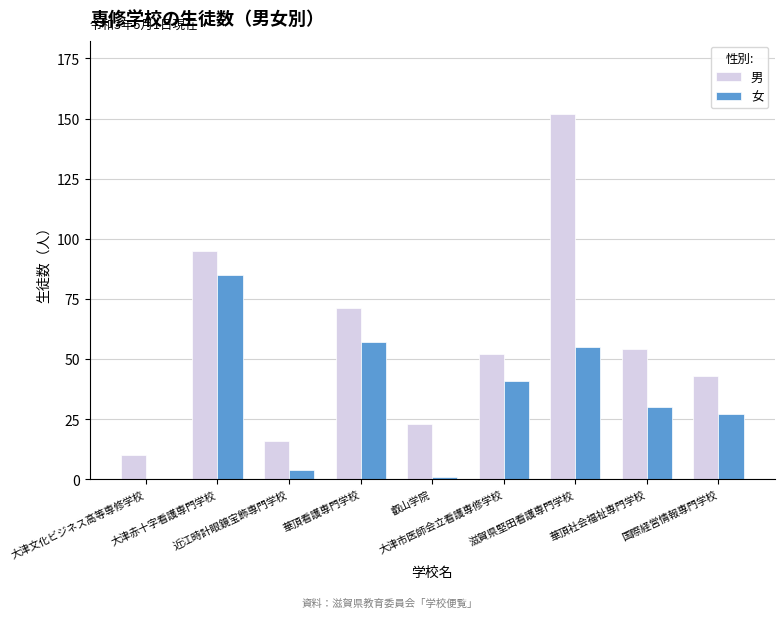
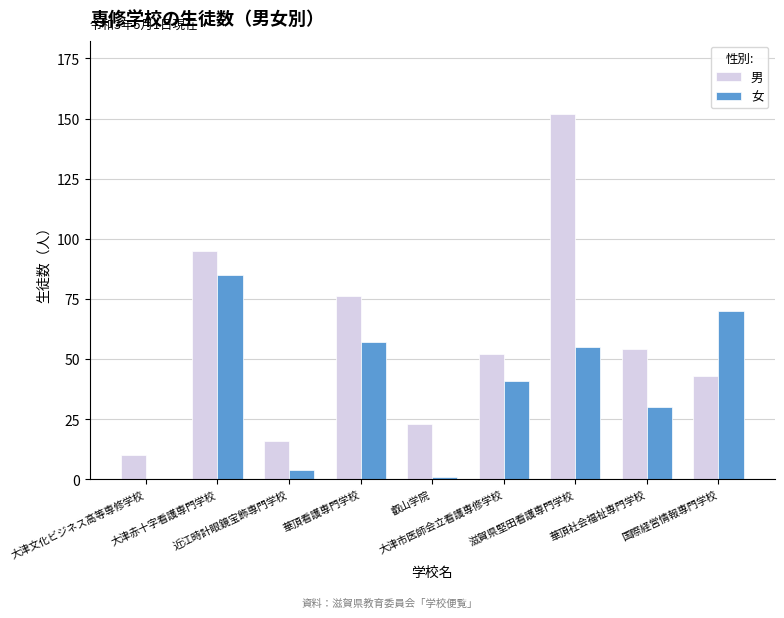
男, 華頂看護専門学校: 71 -> 76
女, 国際経営情報専門学校: 27 -> 70
